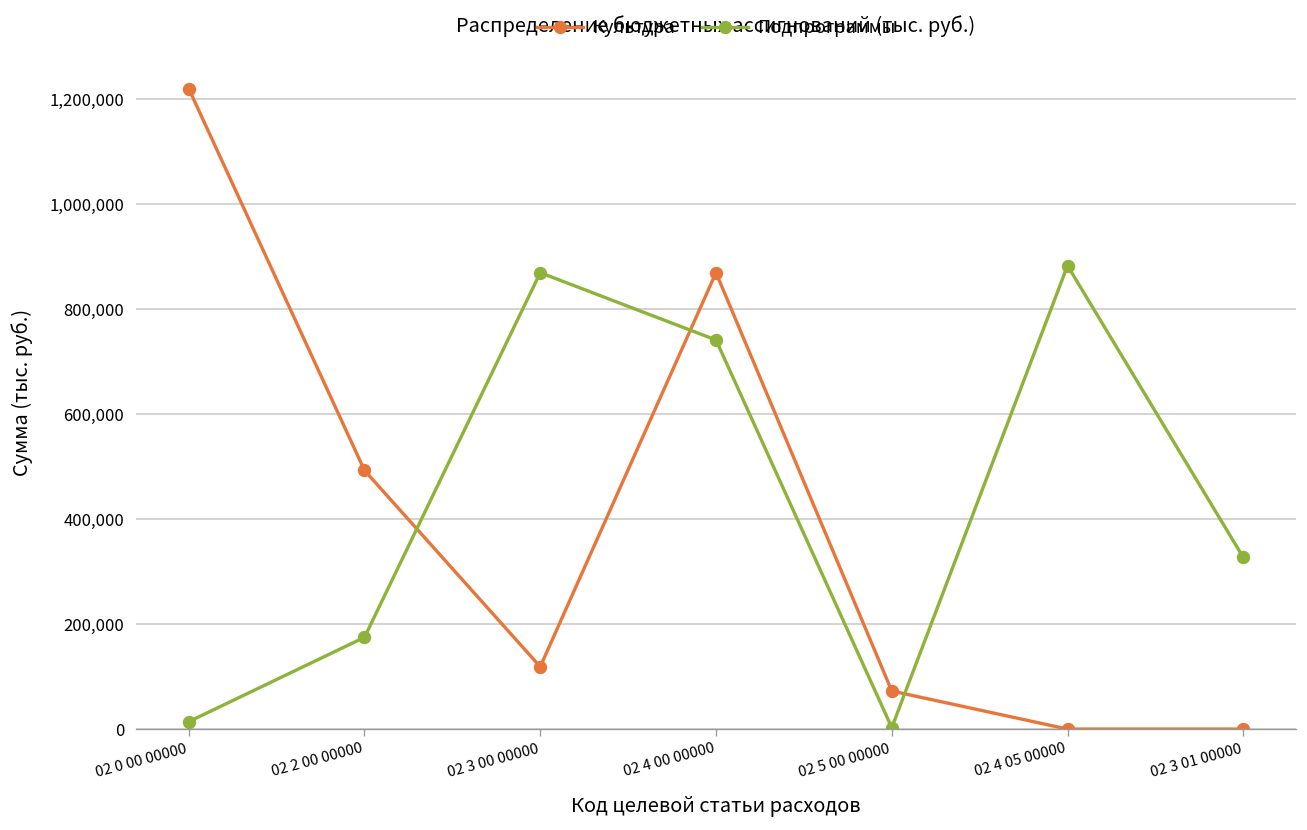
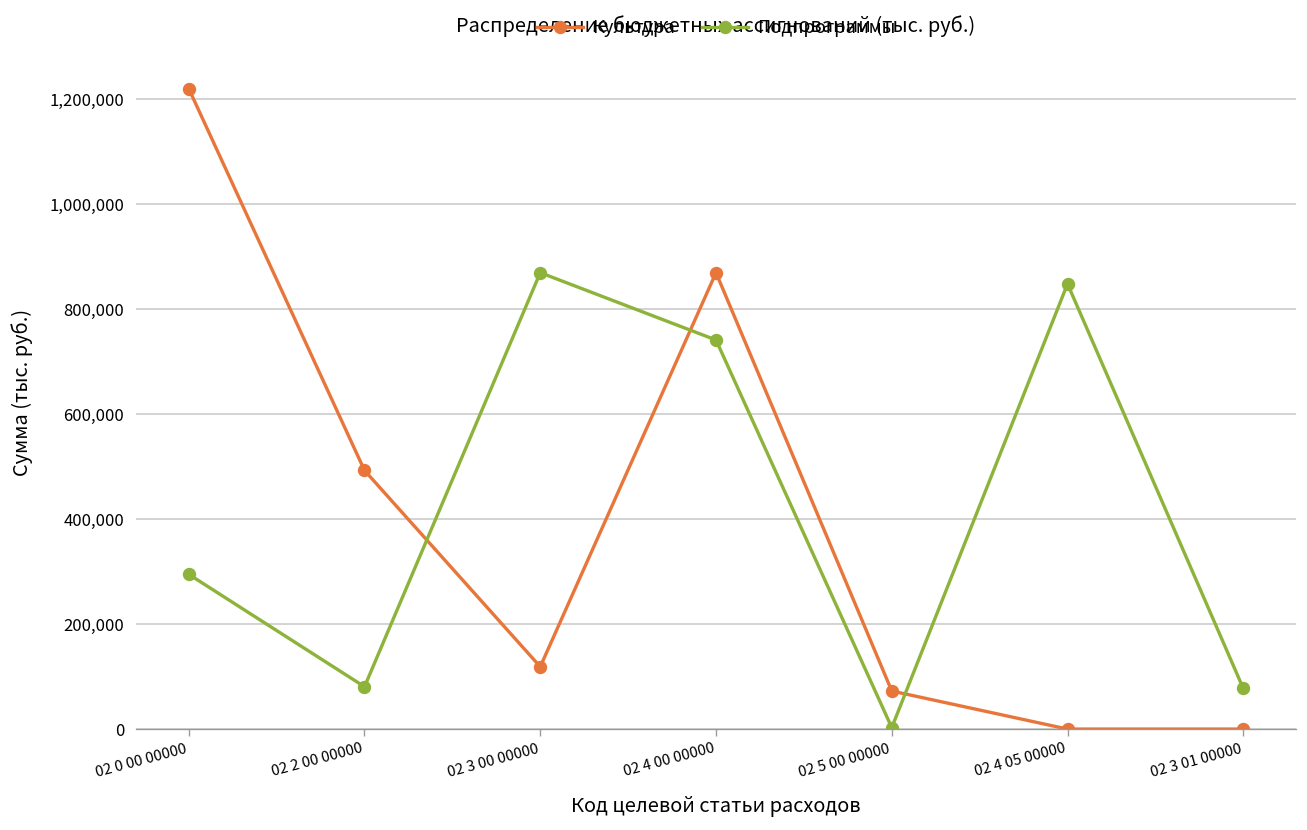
Подпрограммы, 02 0 00 00000: 10,000 -> 290,000
Подпрограммы, 02 2 00 00000: 170,000 -> 80,000
Подпрограммы, 02 4 05 00000: 880,000 -> 850,000
Подпрограммы, 02 3 01 00000: 330,000 -> 80,000
